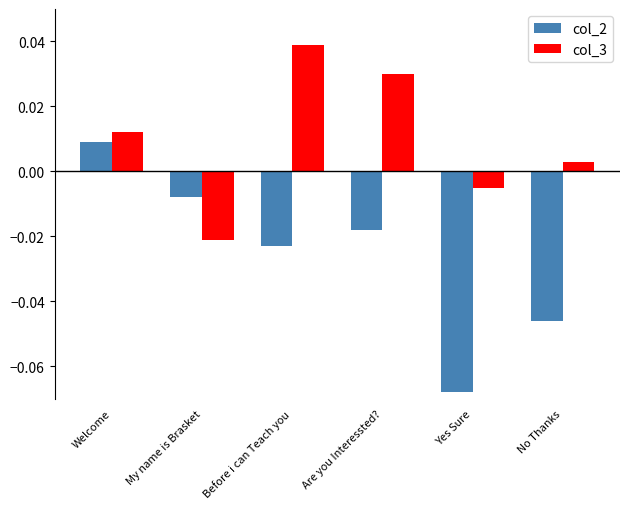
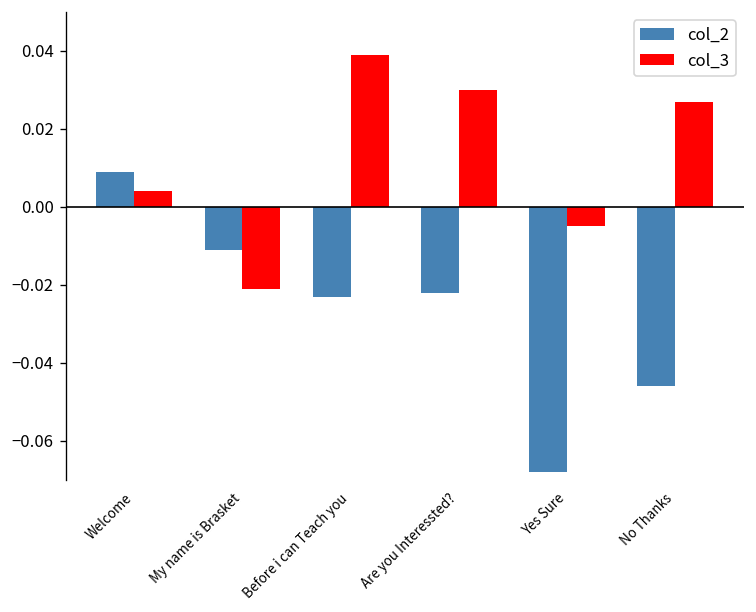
col_3, Welcome: 0.012 -> 0.004
col_2, My name is Brasket: -0.008 -> -0.011
col_2, Are you Interessted?: -0.018 -> -0.022
col_3, No Thanks: 0.003 -> 0.027
